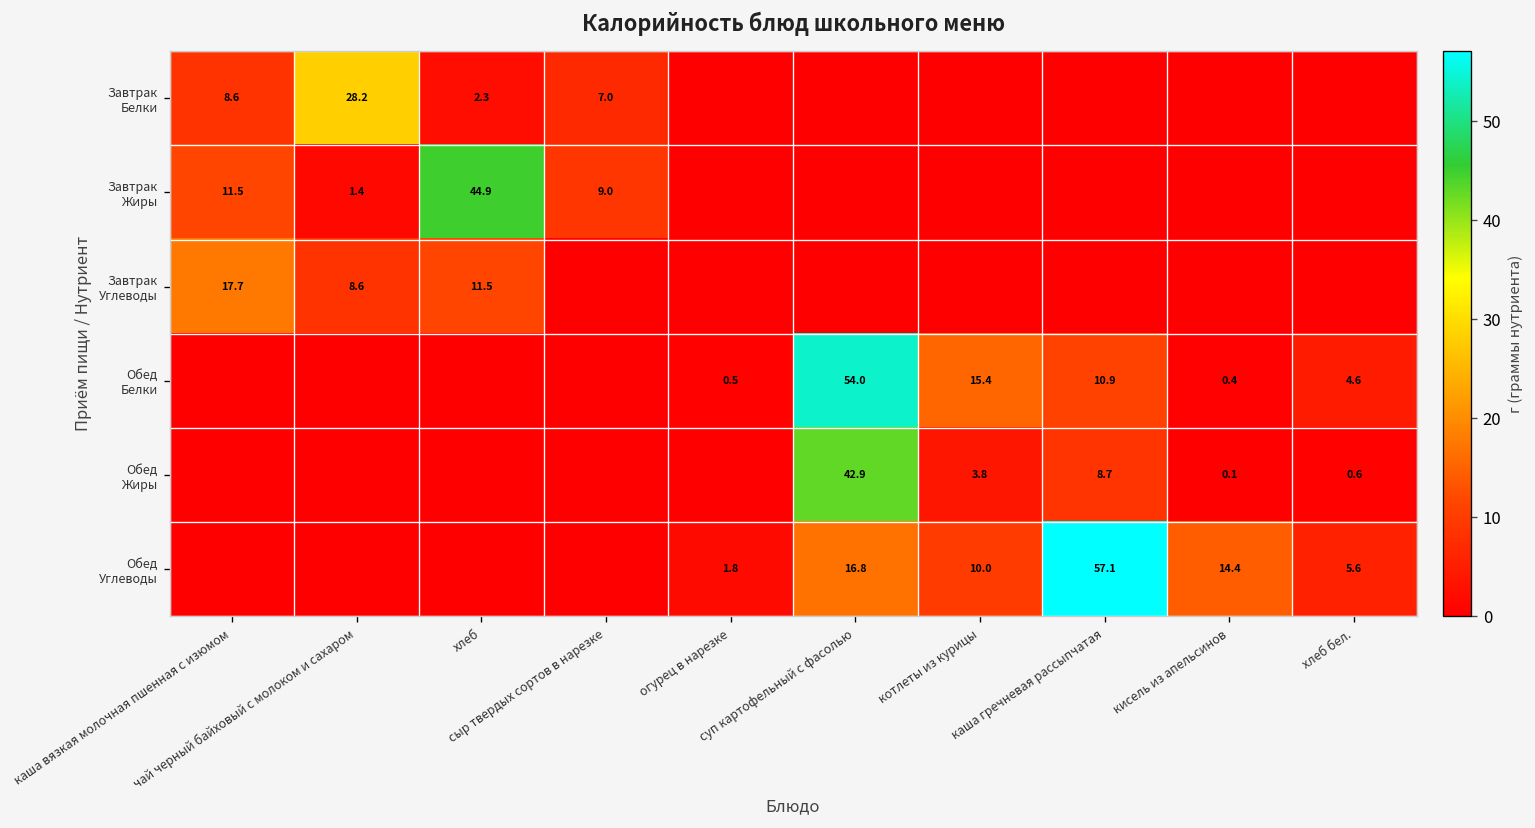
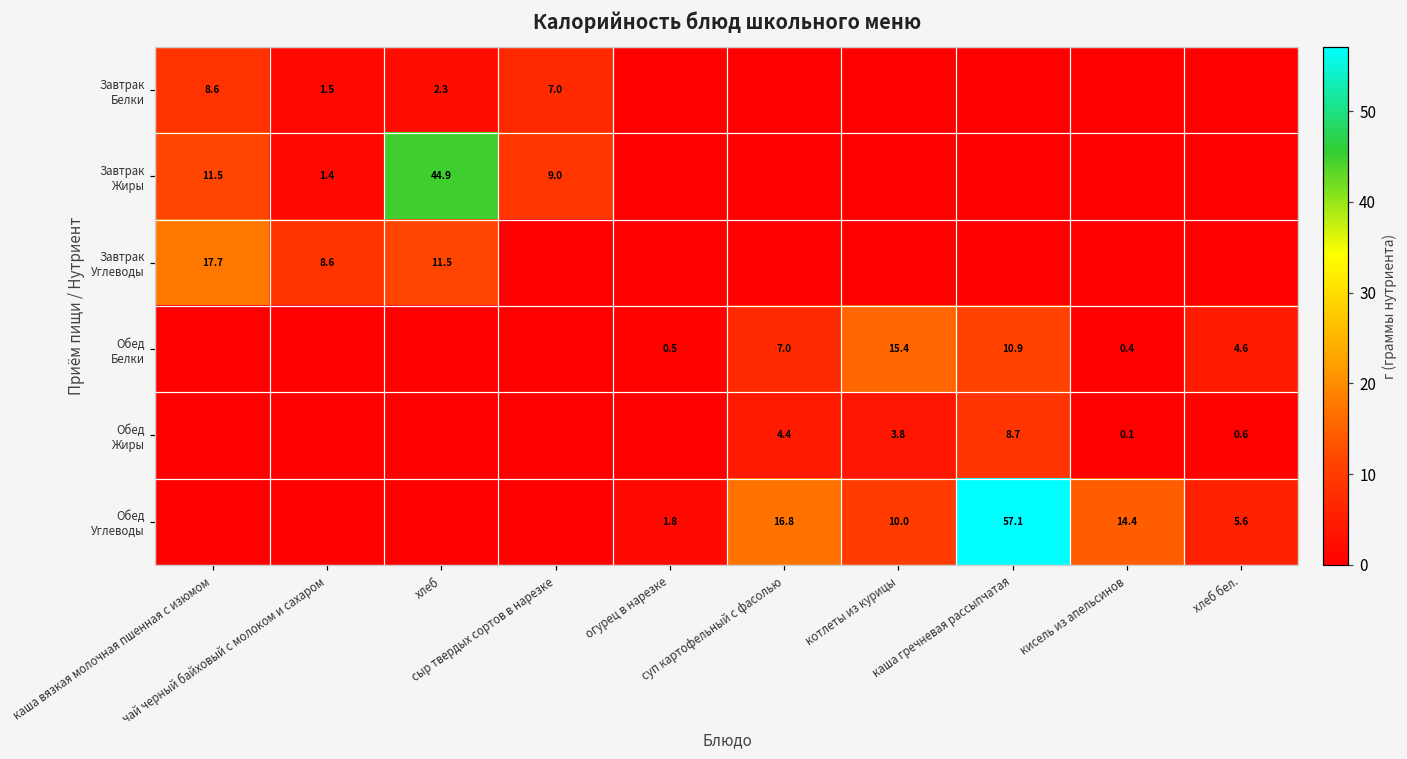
Завтрак Белки, чай черный байховый с молоком и сахаром: 28.2 -> 1.5
Обед Белки, суп картофельный с фасолью: 54.0 -> 7.0
Обед Жиры, суп картофельный с фасолью: 42.9 -> 4.4
